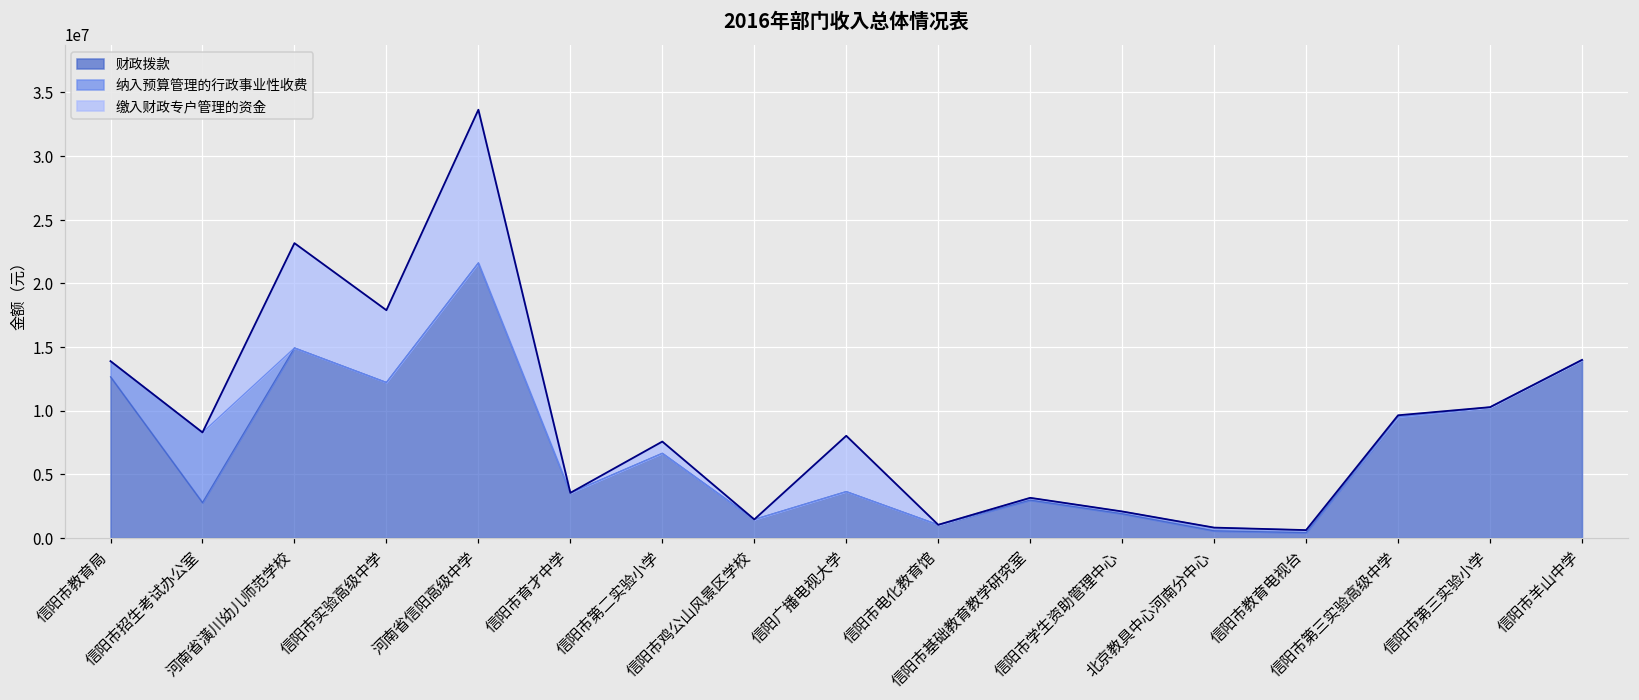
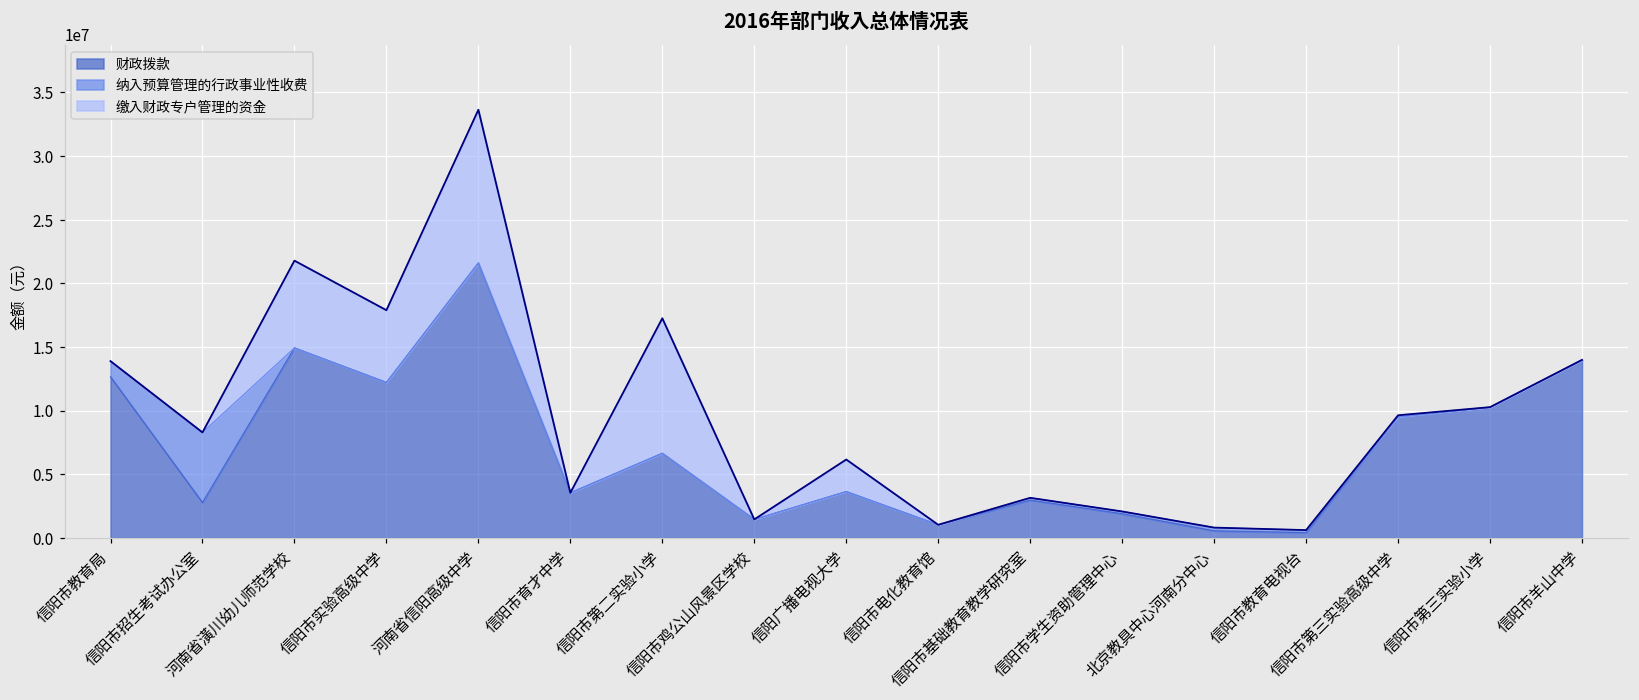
缴入财政专户管理的资金, 河南省潢川幼儿师范学校: 8200000 -> 6900000
缴入财政专户管理的资金, 信阳市第二实验小学: 900000 -> 10600000
缴入财政专户管理的资金, 信阳广播电视大学: 4400000 -> 2500000
